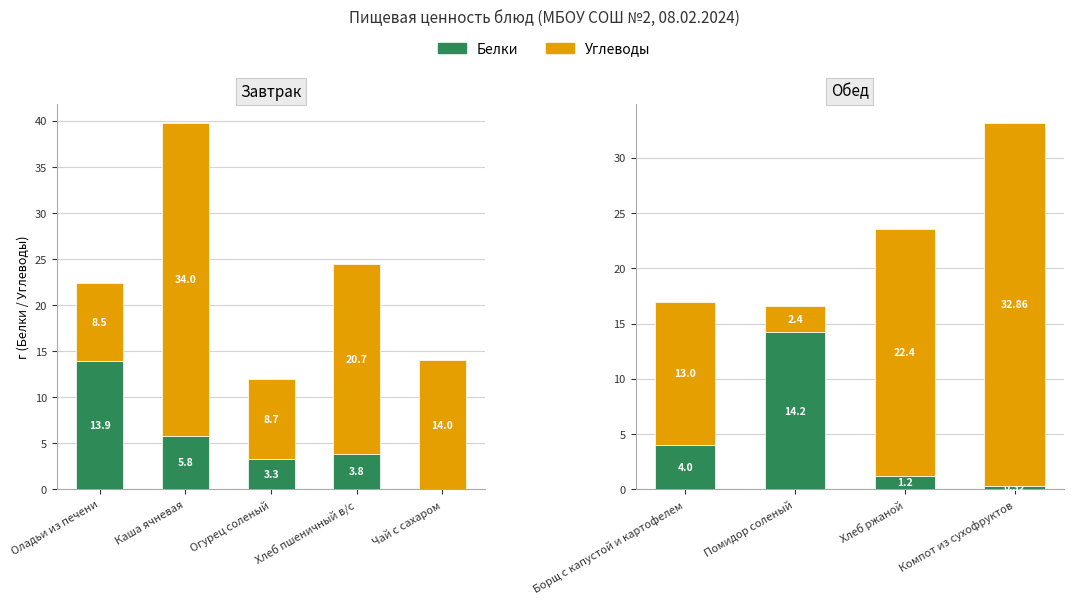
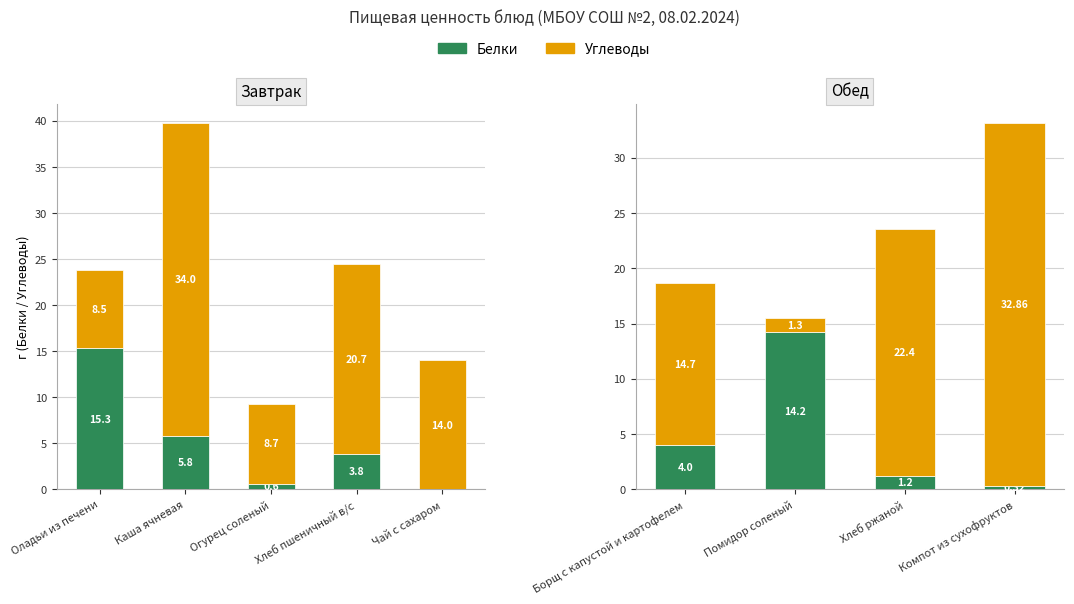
Завтрак, Белки, Оладьи из печени: 13.9 -> 15.3
Завтрак, Белки, Огурец соленый: 3.3 -> 0.6
Обед, Углеводы, Борщ с капустой и картофелем: 13.0 -> 14.7
Обед, Углеводы, Помидор соленый: 2.4 -> 1.3
